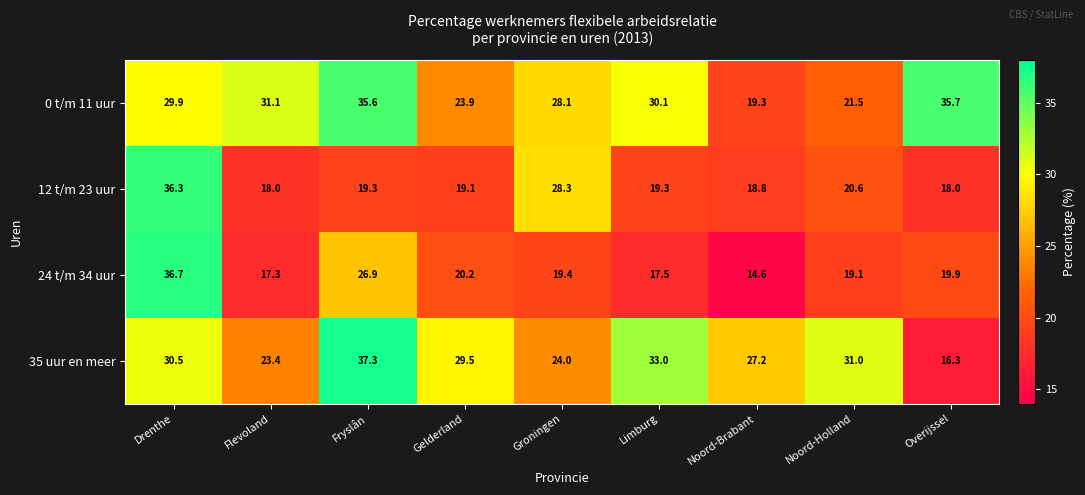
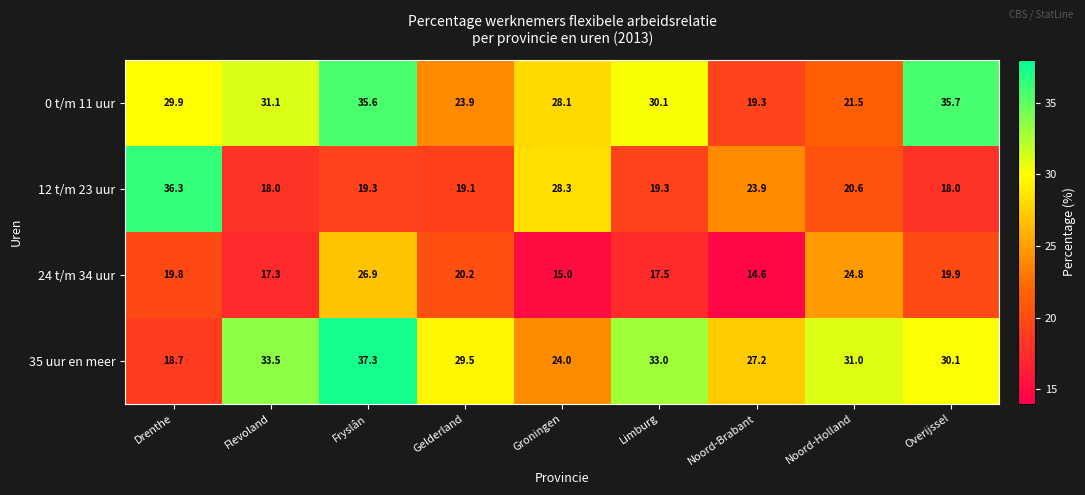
12 t/m 23 uur, Noord-Brabant: 18.8 -> 23.9
24 t/m 34 uur, Drenthe: 36.7 -> 19.8
24 t/m 34 uur, Groningen: 19.4 -> 15.0
24 t/m 34 uur, Noord-Holland: 19.1 -> 24.8
35 uur en meer, Drenthe: 30.5 -> 18.7
35 uur en meer, Flevoland: 23.4 -> 33.5
35 uur en meer, Overijssel: 16.3 -> 30.1
